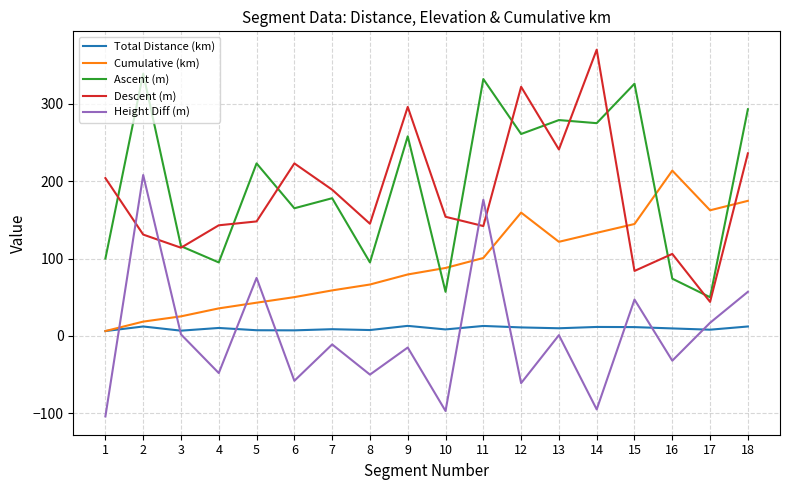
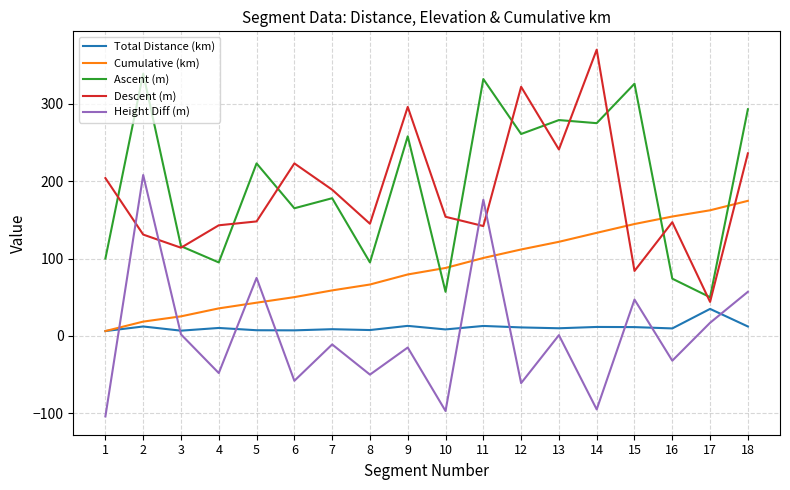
Cumulative (km), 12: 160 -> 110
Cumulative (km), 16: 210 -> 150
Descent (m), 16: 110 -> 150
Total Distance (km), 17: 10 -> 30
